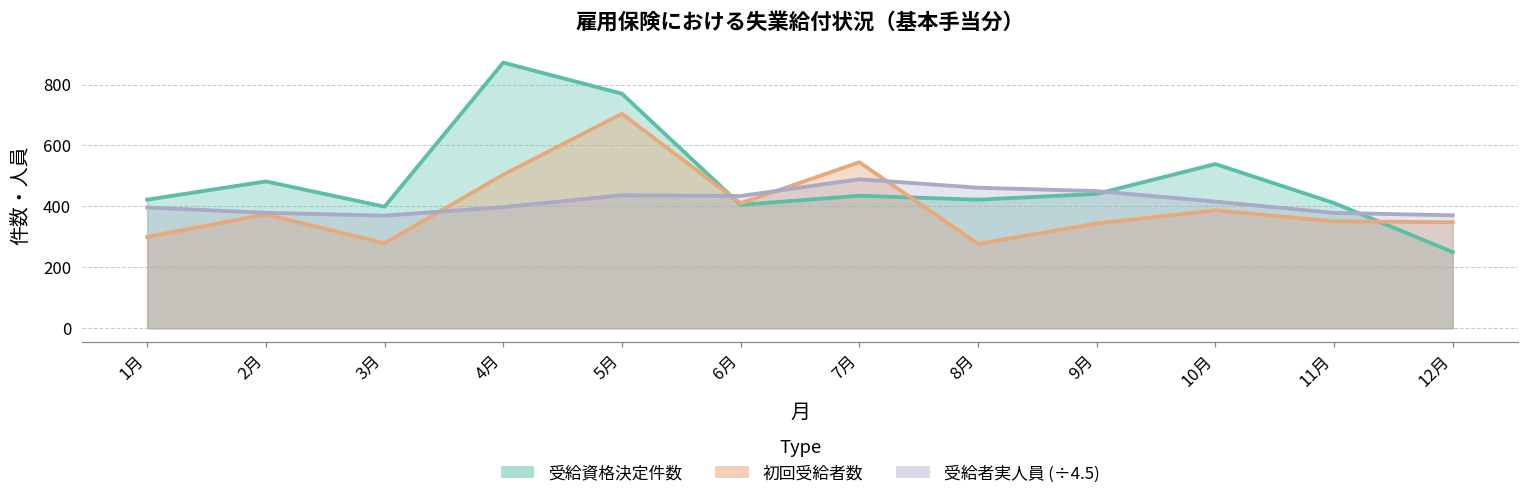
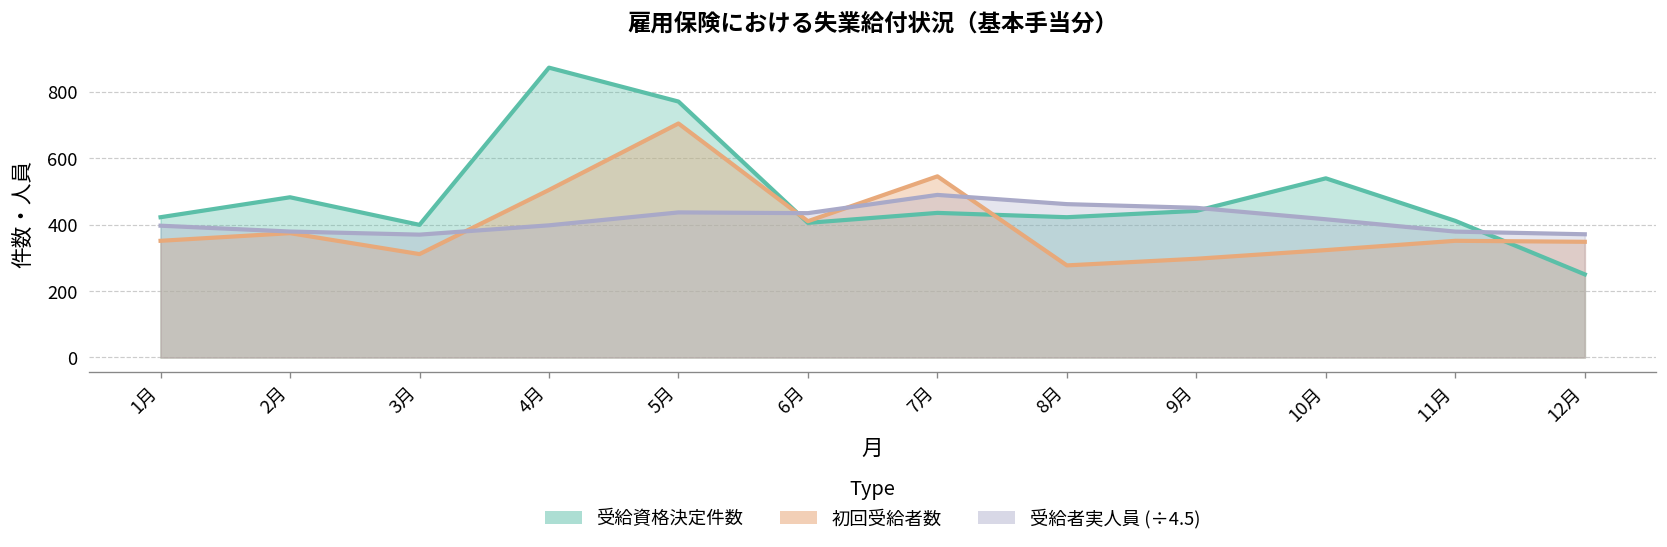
初回受給者数, 1月: 300 -> 350
初回受給者数, 3月: 280 -> 310
初回受給者数, 9月: 340 -> 300
初回受給者数, 10月: 390 -> 320
